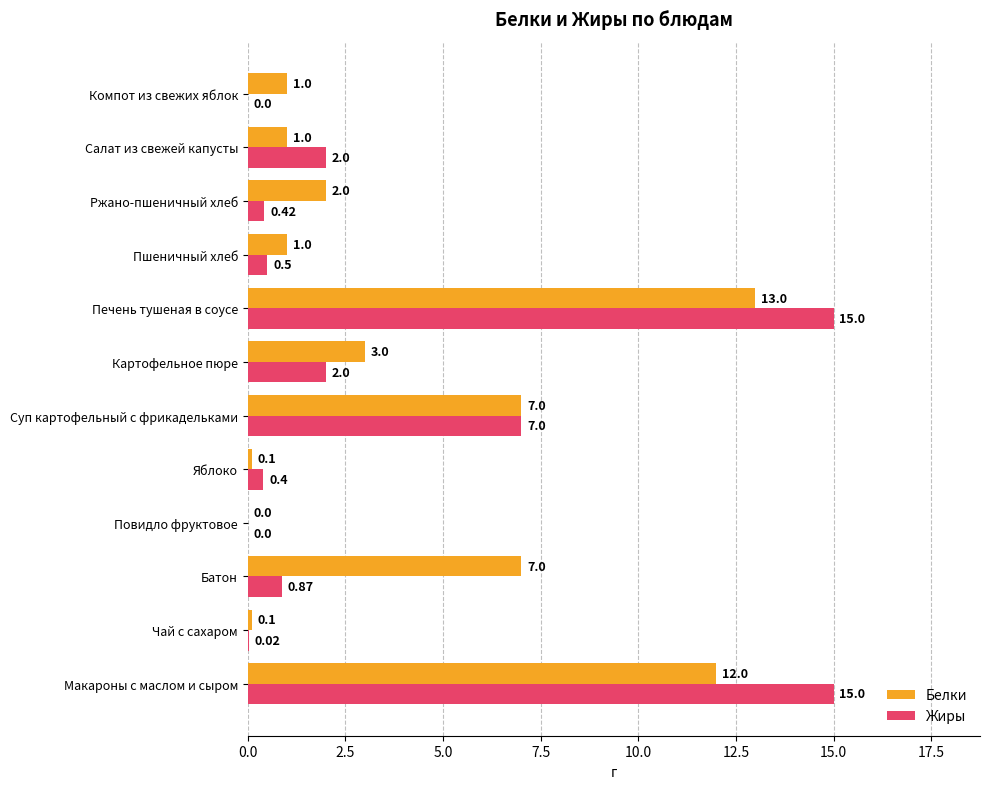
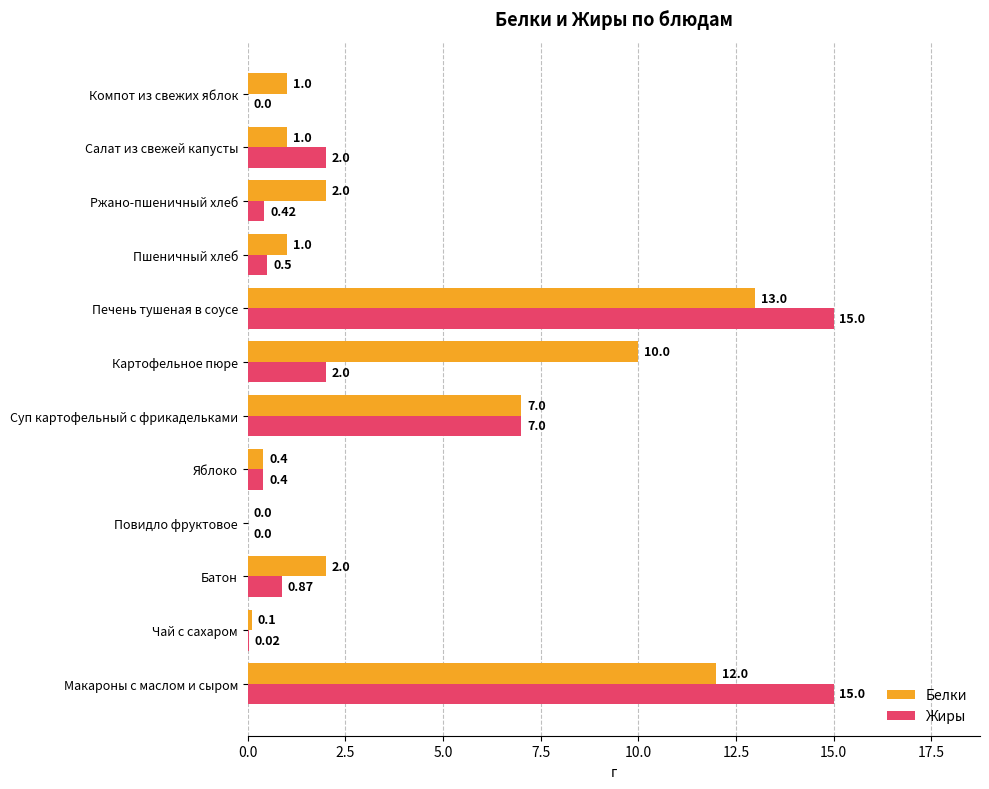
Белки, Картофельное пюре: 3.0 -> 10.0
Белки, Яблоко: 0.1 -> 0.4
Белки, Батон: 7.0 -> 2.0
